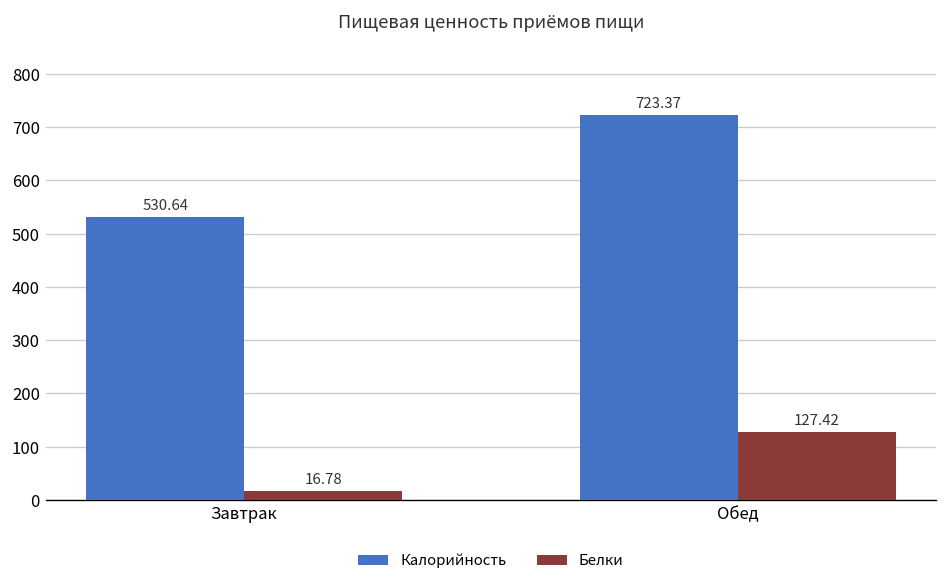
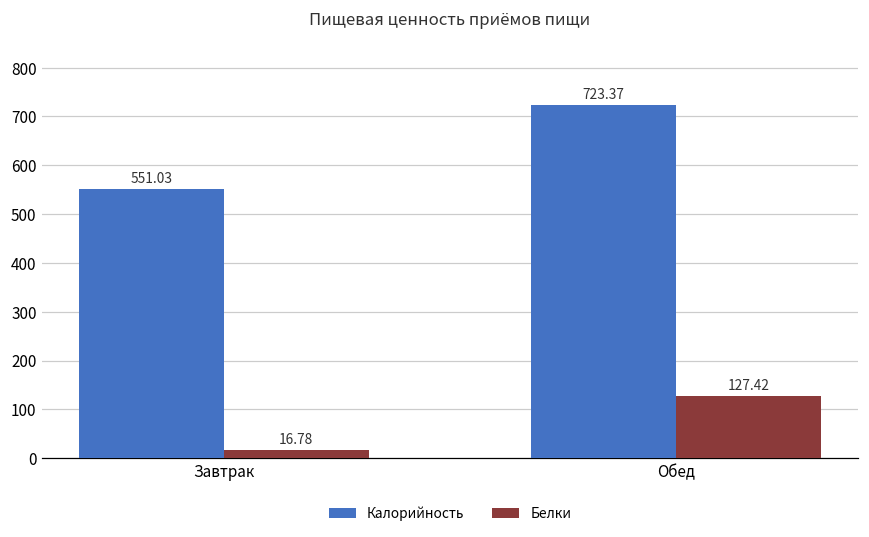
Калорийность, Завтрак: 530.64 -> 551.03
